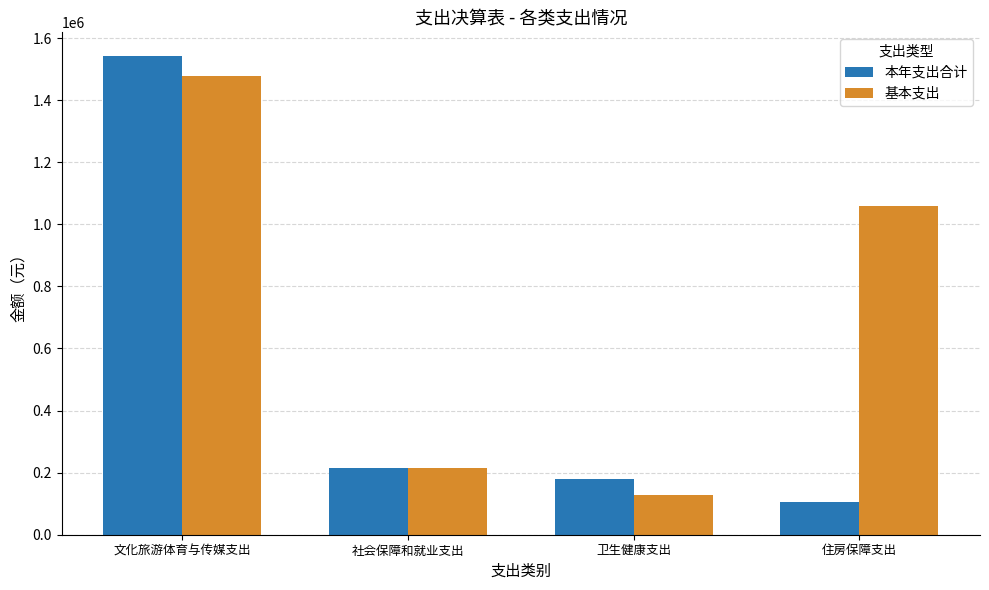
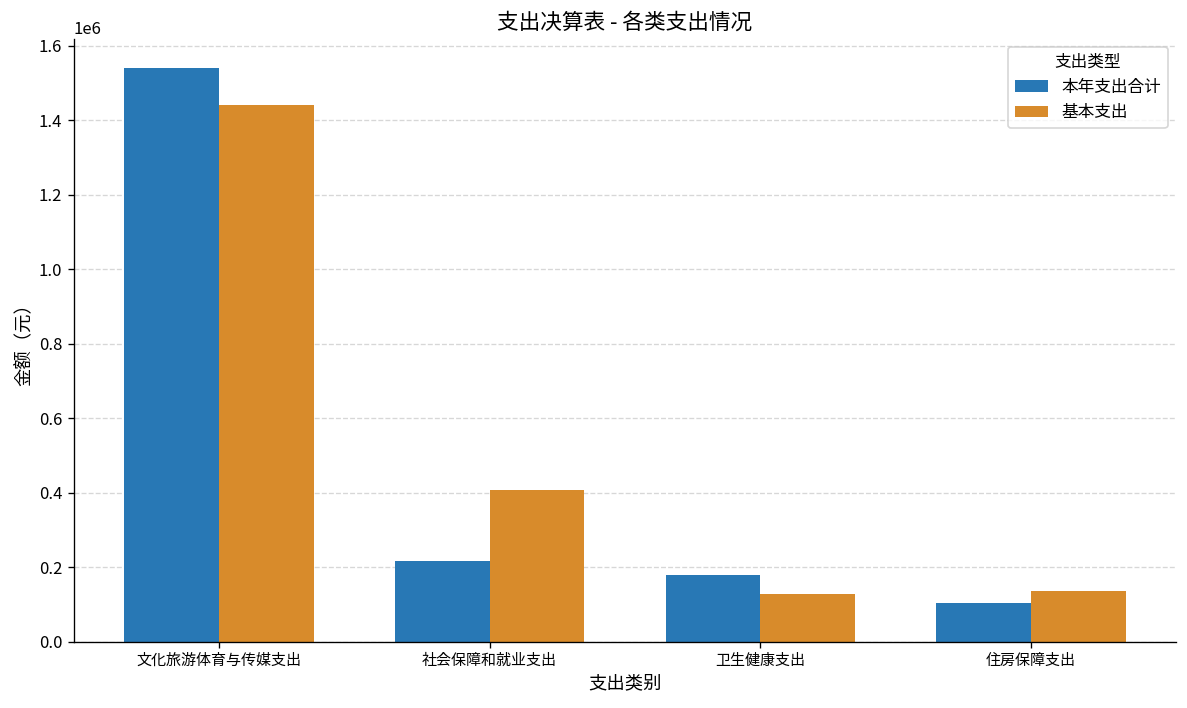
基本支出, 文化旅游体育与传媒支出: 1480000 -> 1440000
基本支出, 社会保障和就业支出: 220000 -> 410000
基本支出, 住房保障支出: 1060000 -> 140000
